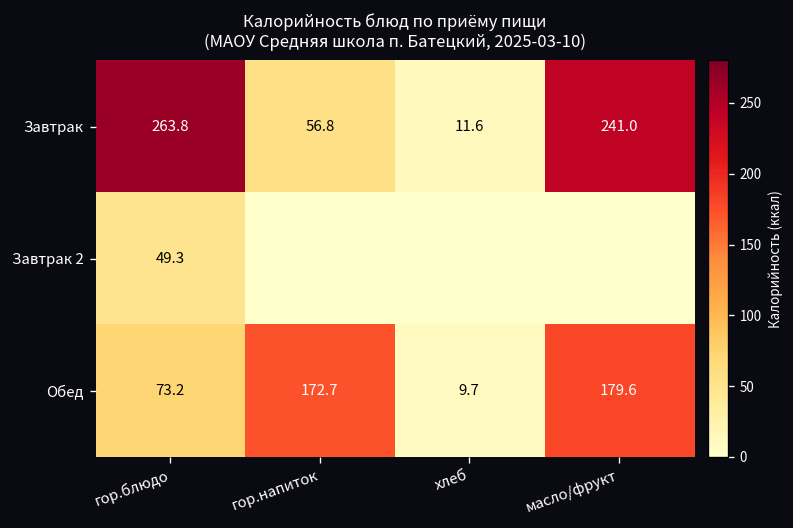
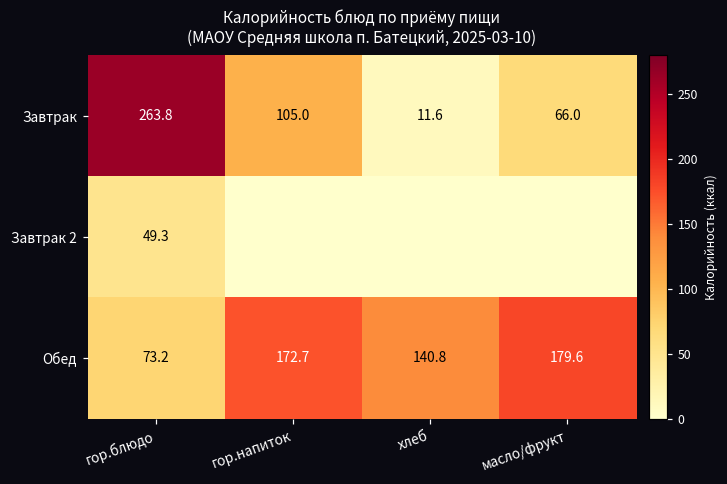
Завтрак, гор.напиток: 56.8 -> 105.0
Завтрак, масло/фрукт: 241.0 -> 66.0
Обед, хлеб: 9.7 -> 140.8
